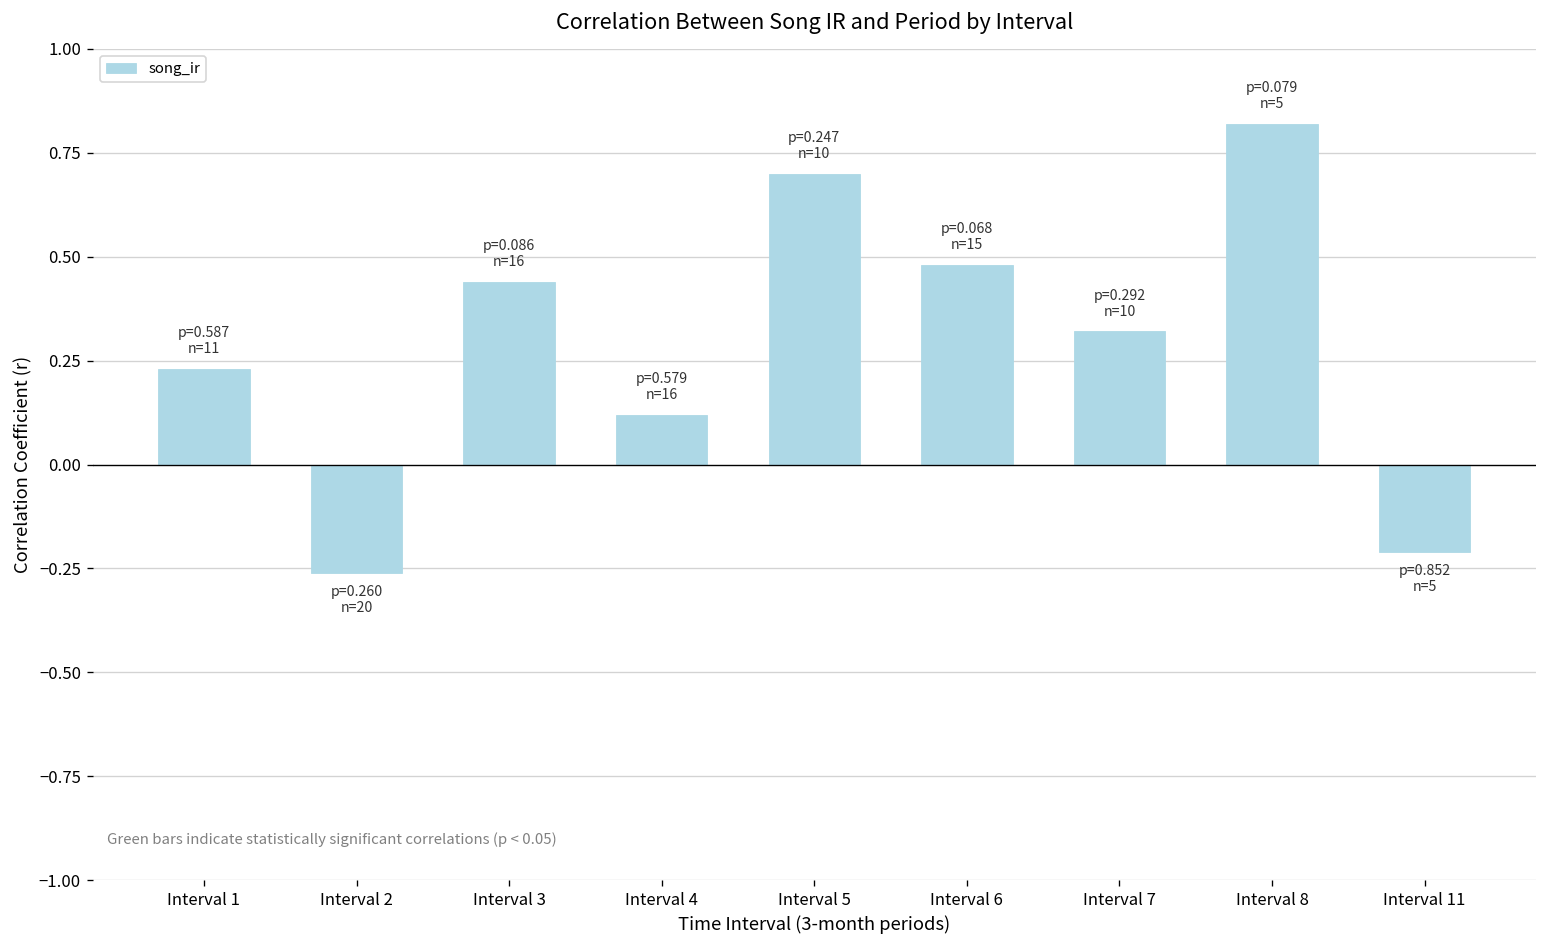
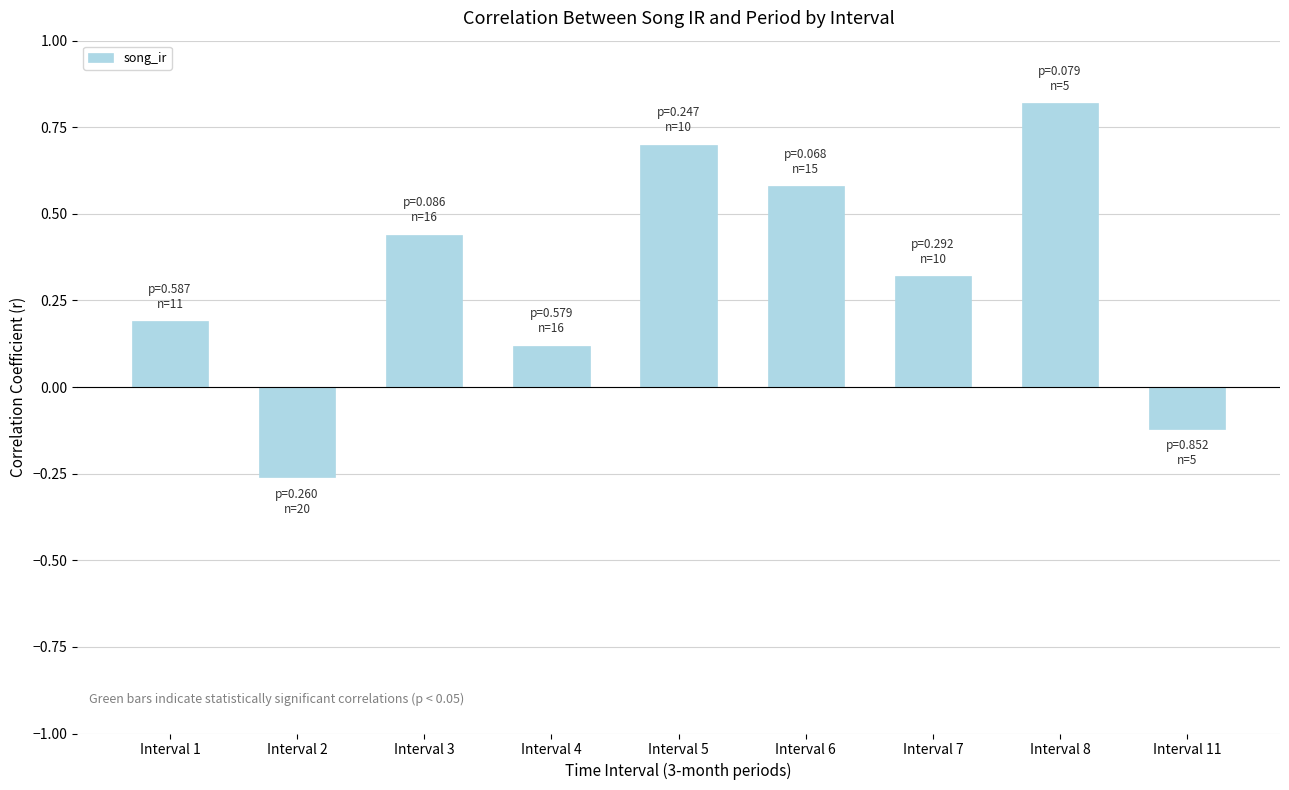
Interval 1: 0.23 -> 0.19
Interval 6: 0.48 -> 0.58
Interval 11: -0.21 -> -0.12
